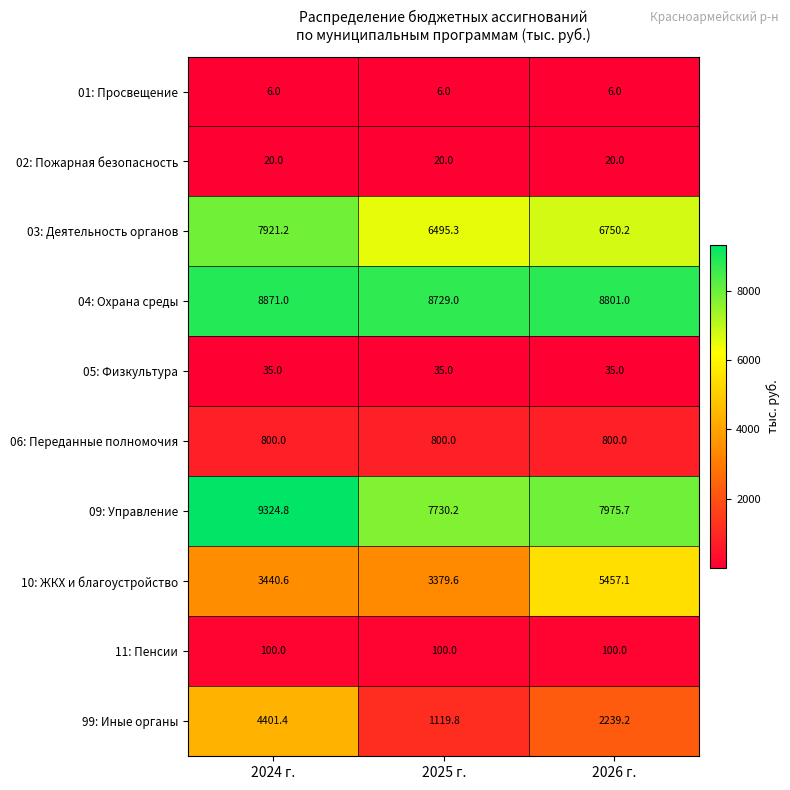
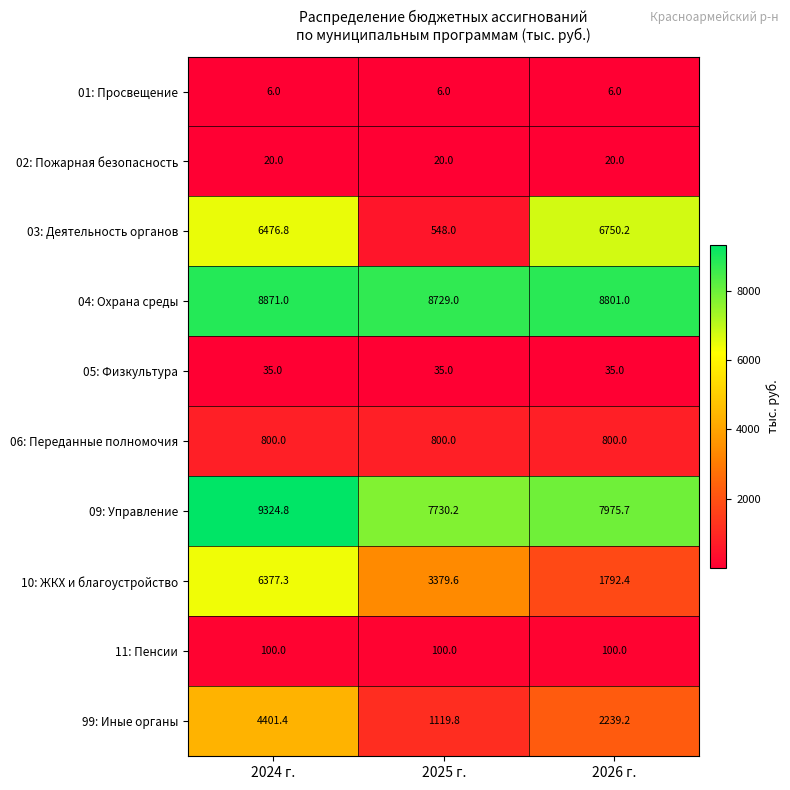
03: Деятельность органов, 2024 г.: 7921.2 -> 6476.8
03: Деятельность органов, 2025 г.: 6495.3 -> 548.0
10: ЖКХ и благоустройство, 2024 г.: 3440.6 -> 6377.3
10: ЖКХ и благоустройство, 2026 г.: 5457.1 -> 1792.4
